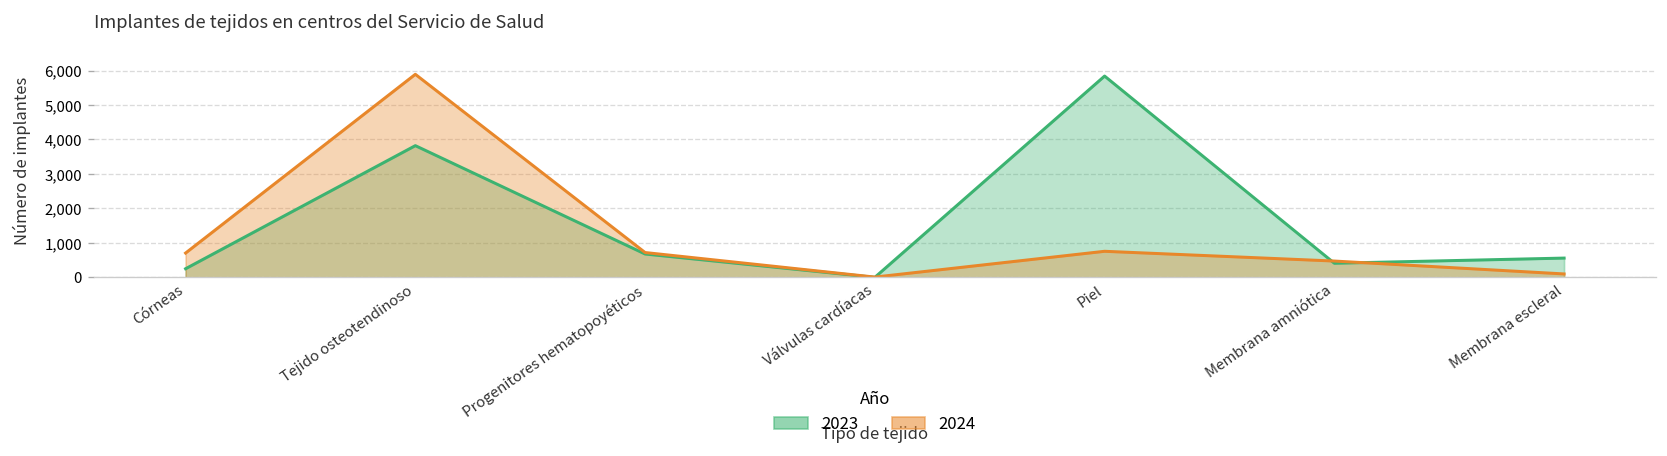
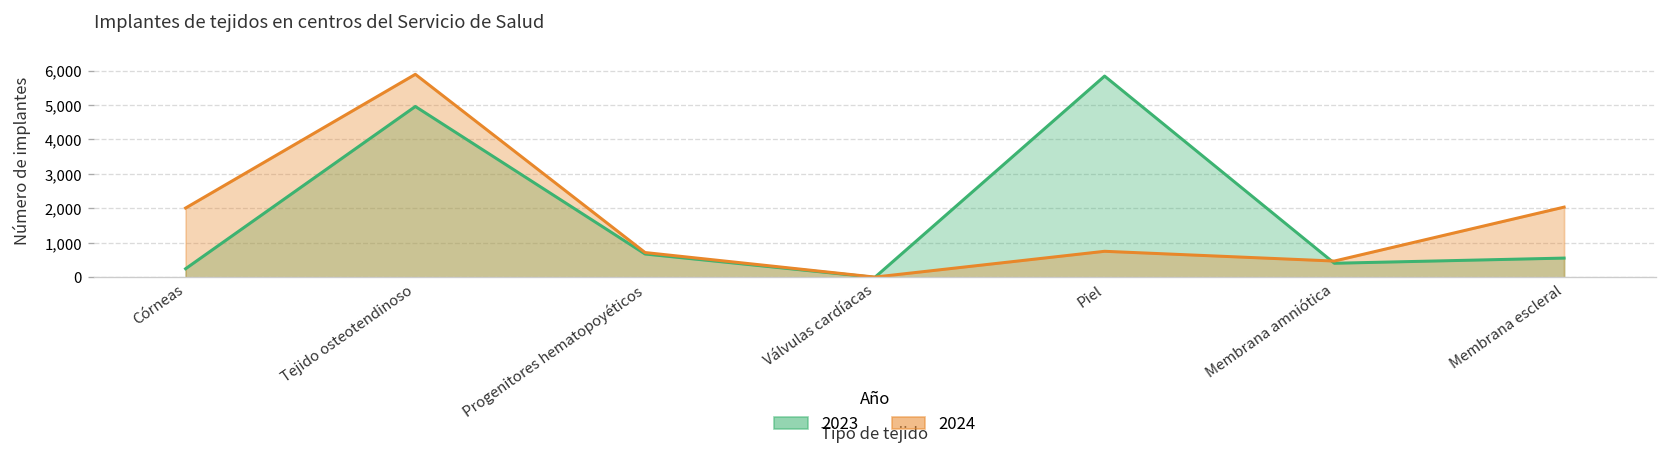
2024, Córneas: 700 -> 2,000
2023, Tejido osteotendinoso: 3,800 -> 5,000
2024, Membrana escleral: 100 -> 2,000
